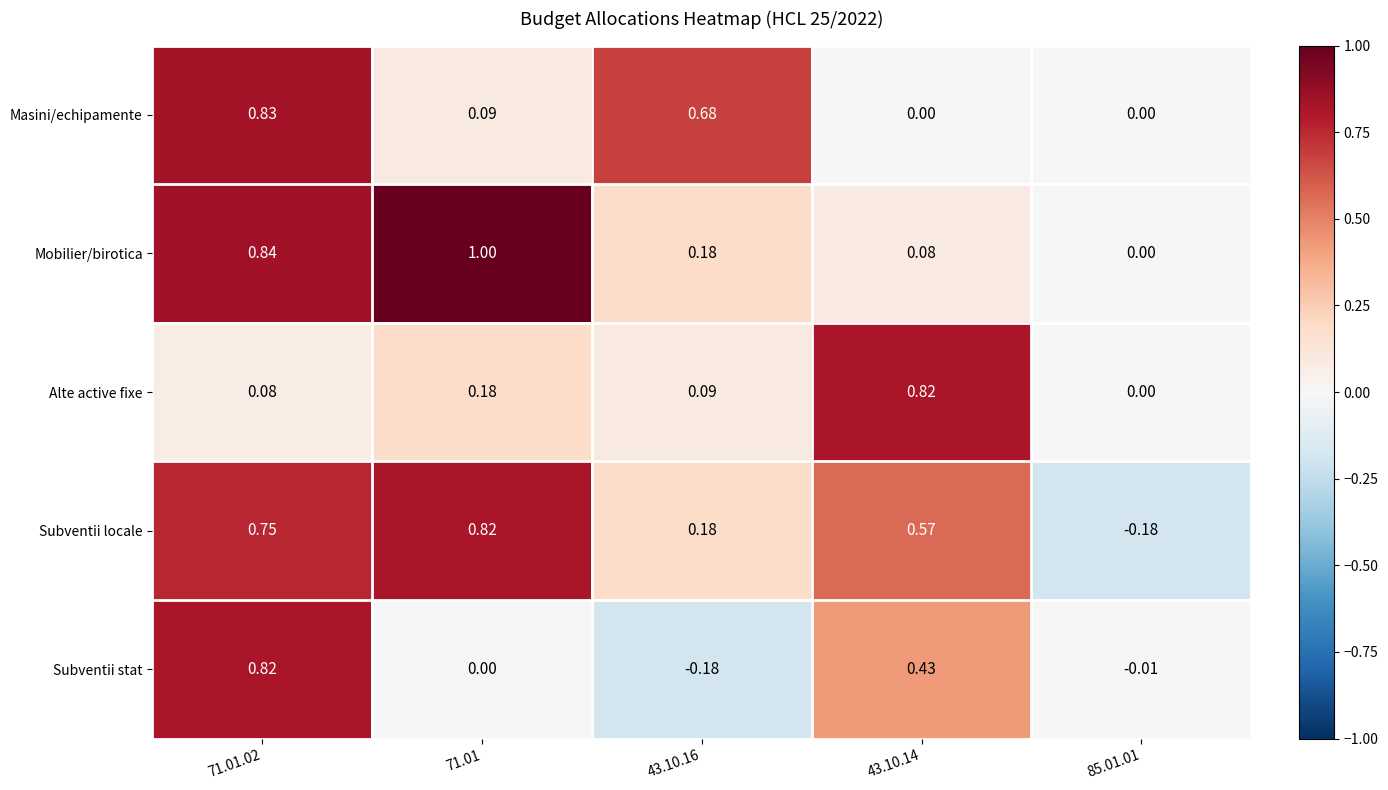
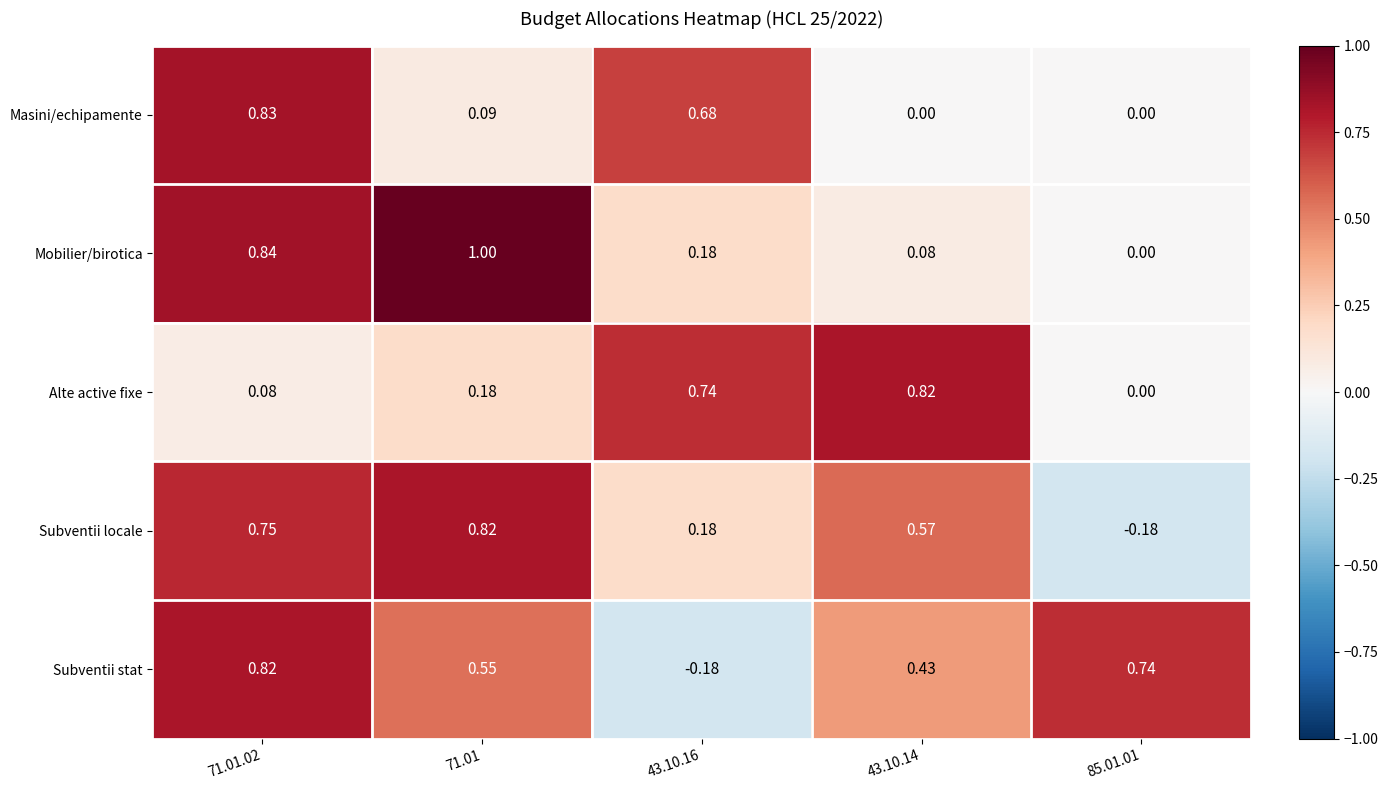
Alte active fixe, 43.10.16: 0.09 -> 0.74
Subventii stat, 71.01: 0.00 -> 0.55
Subventii stat, 85.01.01: -0.01 -> 0.74
